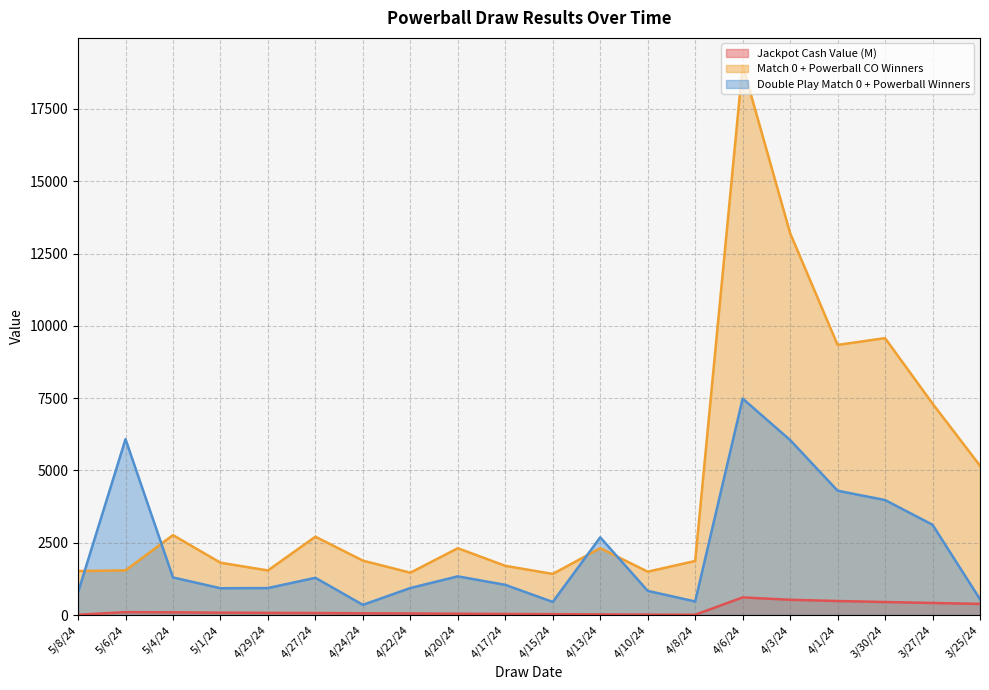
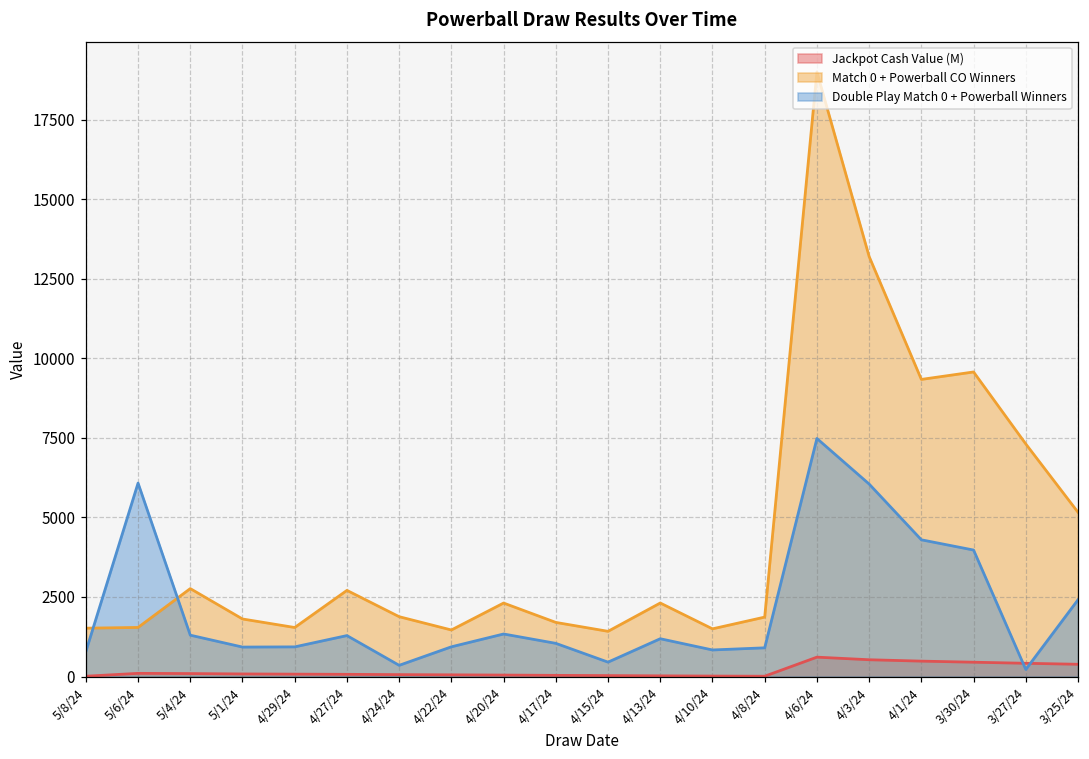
Double Play Match 0 + Powerball Winners, 4/13/24: 2700 -> 1200
Double Play Match 0 + Powerball Winners, 4/8/24: 500 -> 900
Double Play Match 0 + Powerball Winners, 3/27/24: 3100 -> 200
Double Play Match 0 + Powerball Winners, 3/25/24: 500 -> 2400
